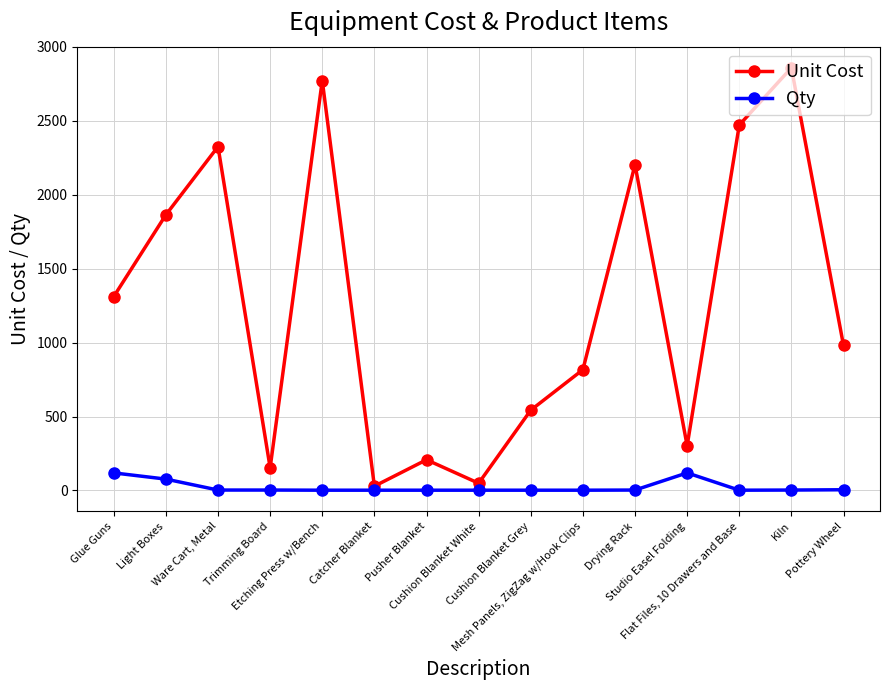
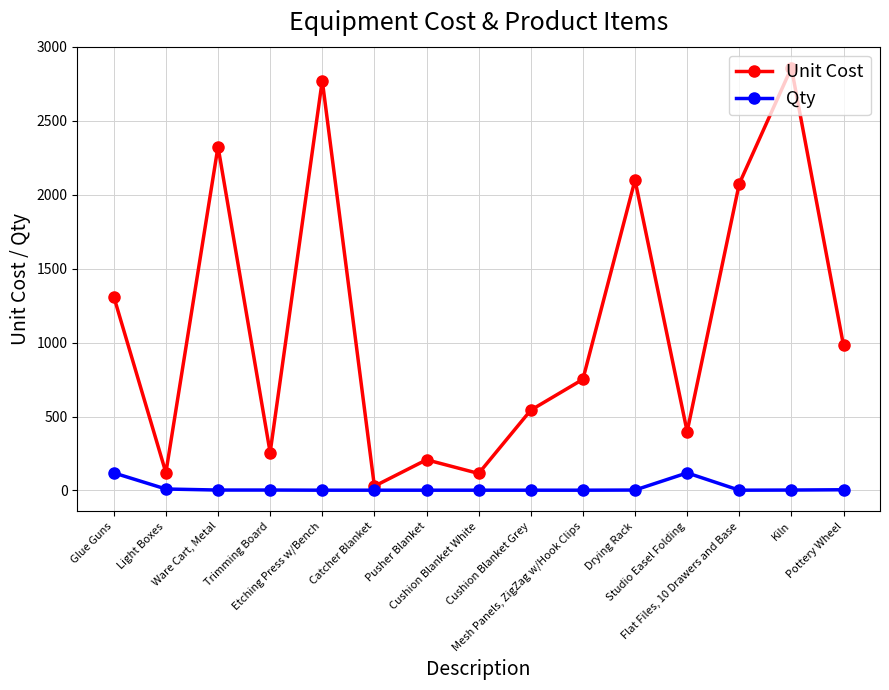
Unit Cost, Light Boxes: 1860 -> 120
Qty, Light Boxes: 80 -> 10
Unit Cost, Trimming Board: 150 -> 260
Unit Cost, Cushion Blanket White: 50 -> 120
Unit Cost, Mesh Panels, ZigZag w/Hook Clips: 820 -> 750
Unit Cost, Drying Rack: 2200 -> 2100
Unit Cost, Studio Easel Folding: 300 -> 400
Unit Cost, Flat Files, 10 Drawers and Base: 2470 -> 2070
